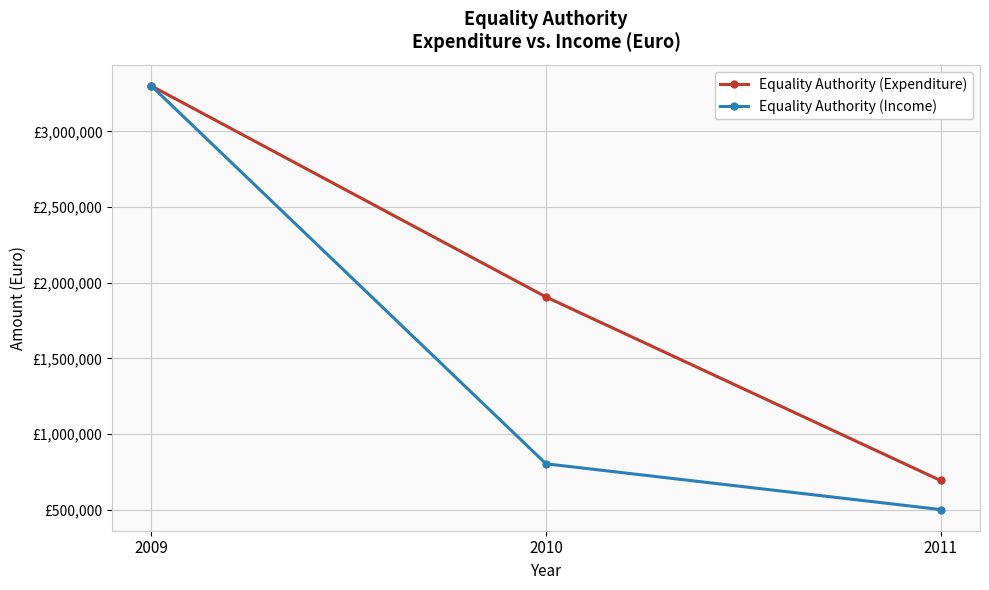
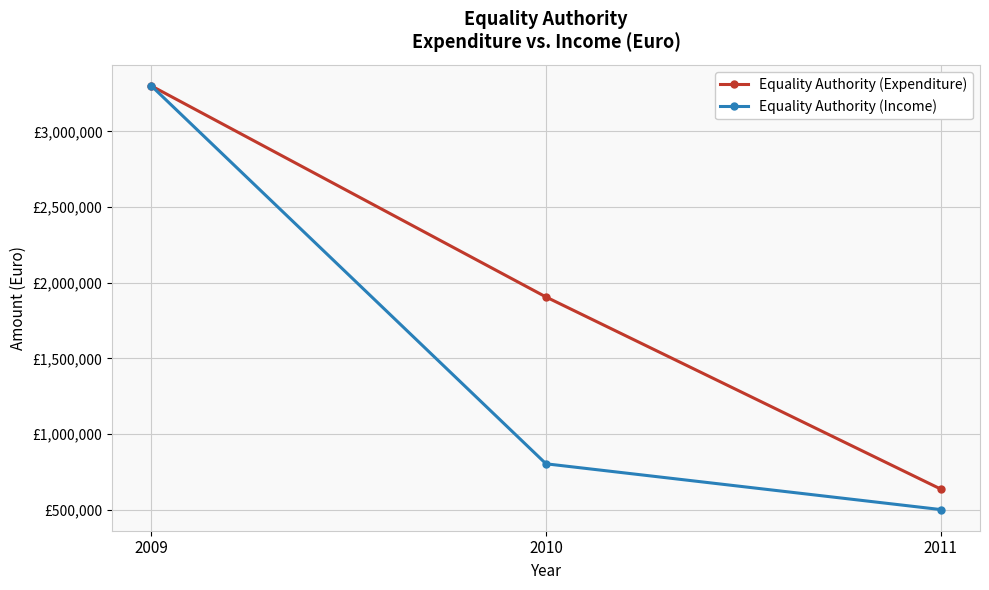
Equality Authority (Expenditure), 2011: £690,000 -> £640,000
